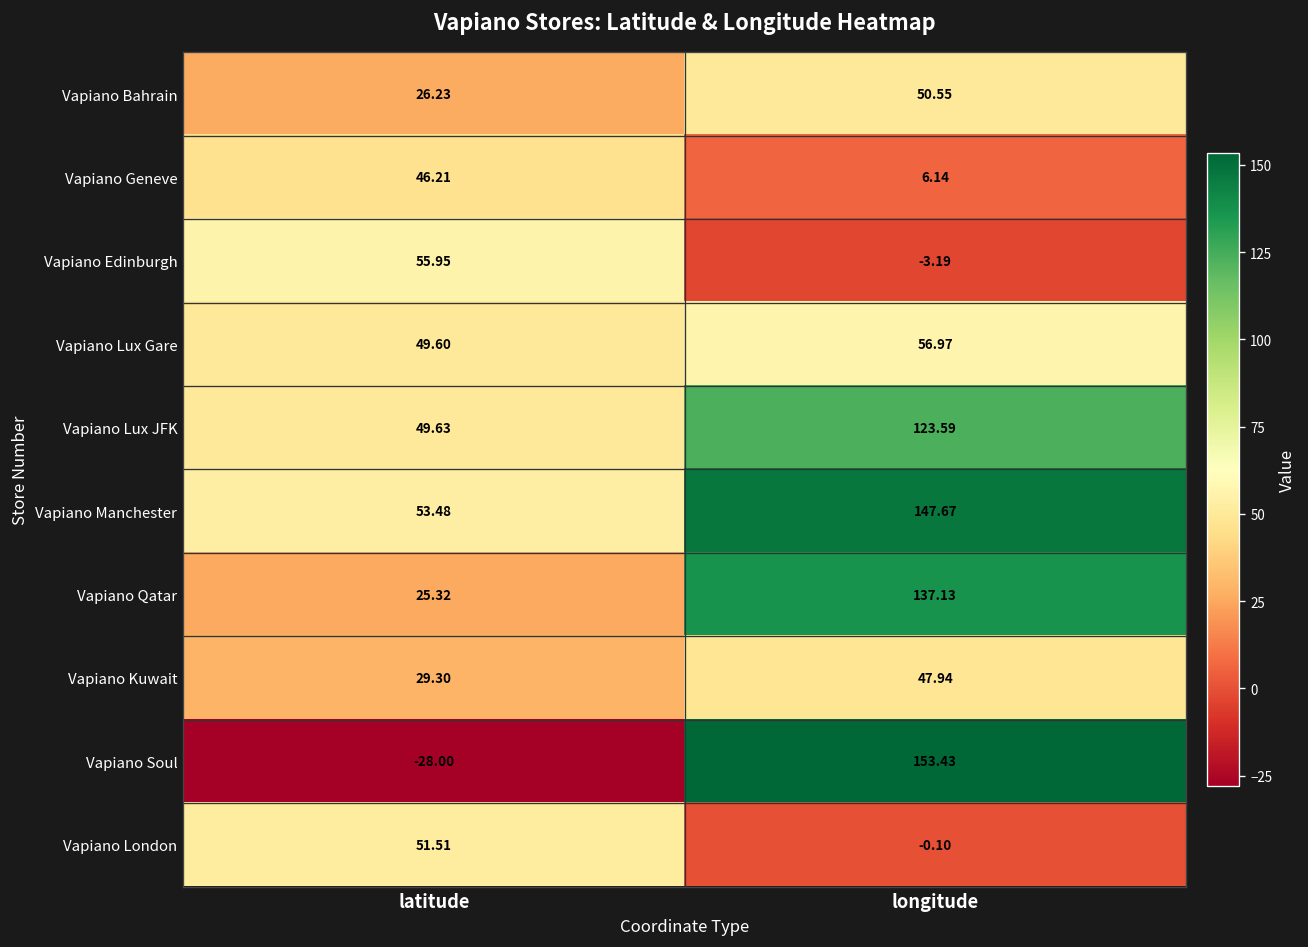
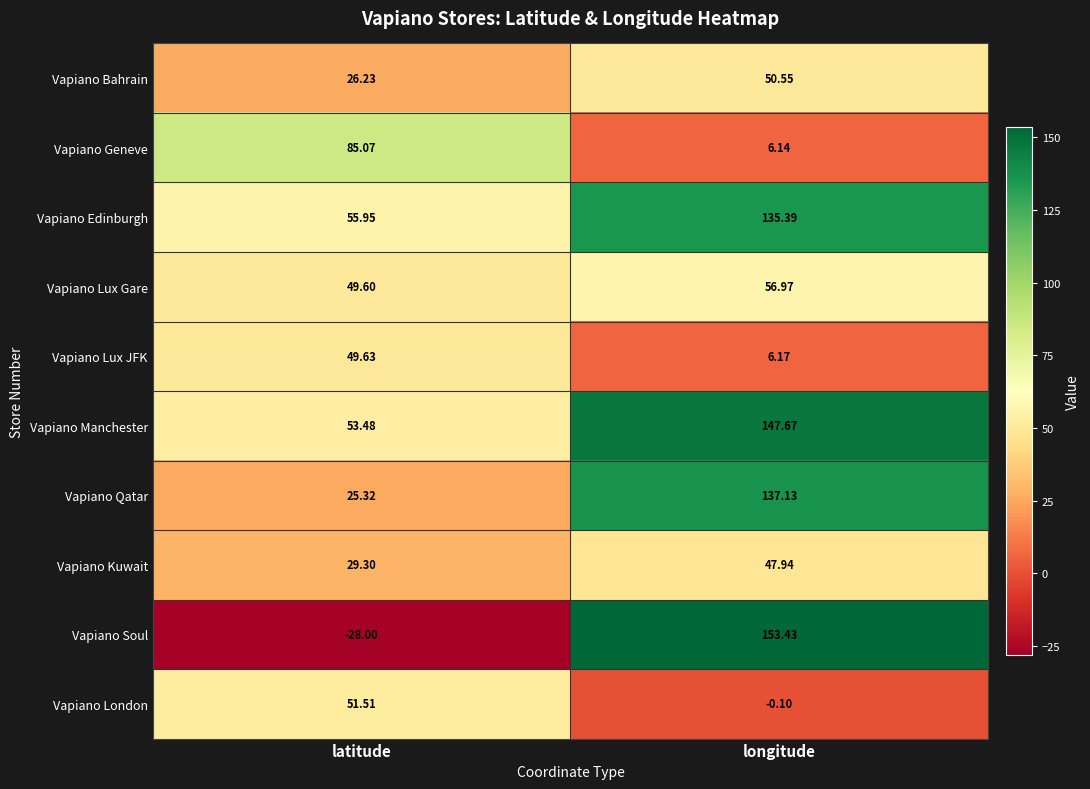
Vapiano Geneve, latitude: 46.21 -> 85.07
Vapiano Edinburgh, longitude: -3.19 -> 135.39
Vapiano Lux JFK, longitude: 123.59 -> 6.17
